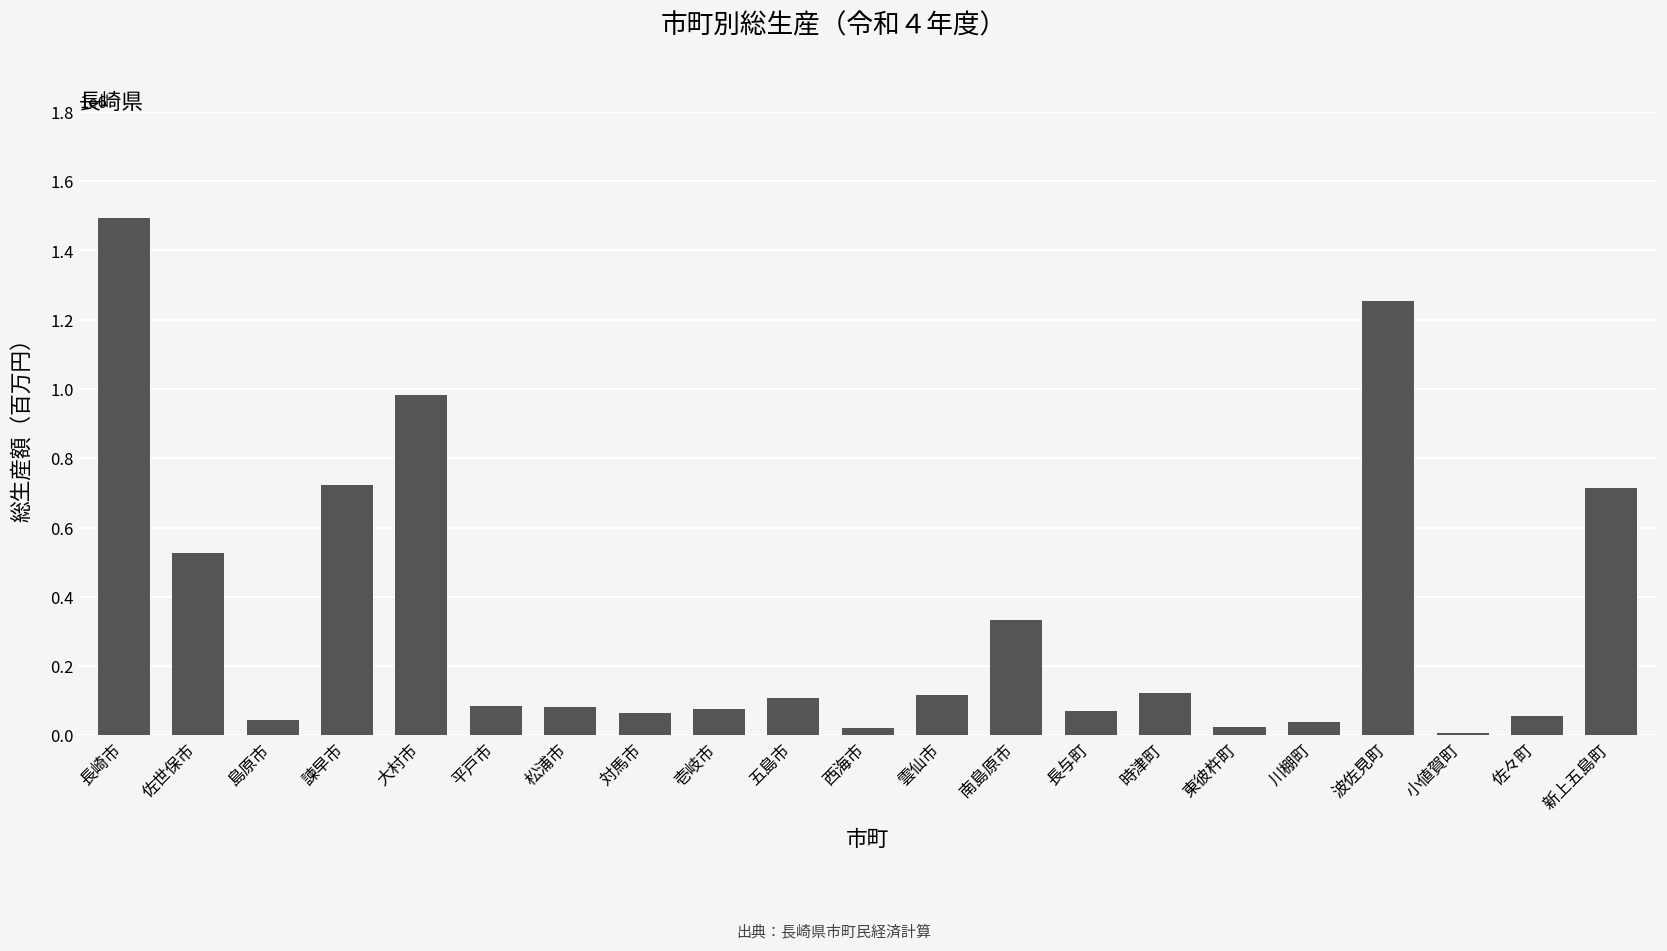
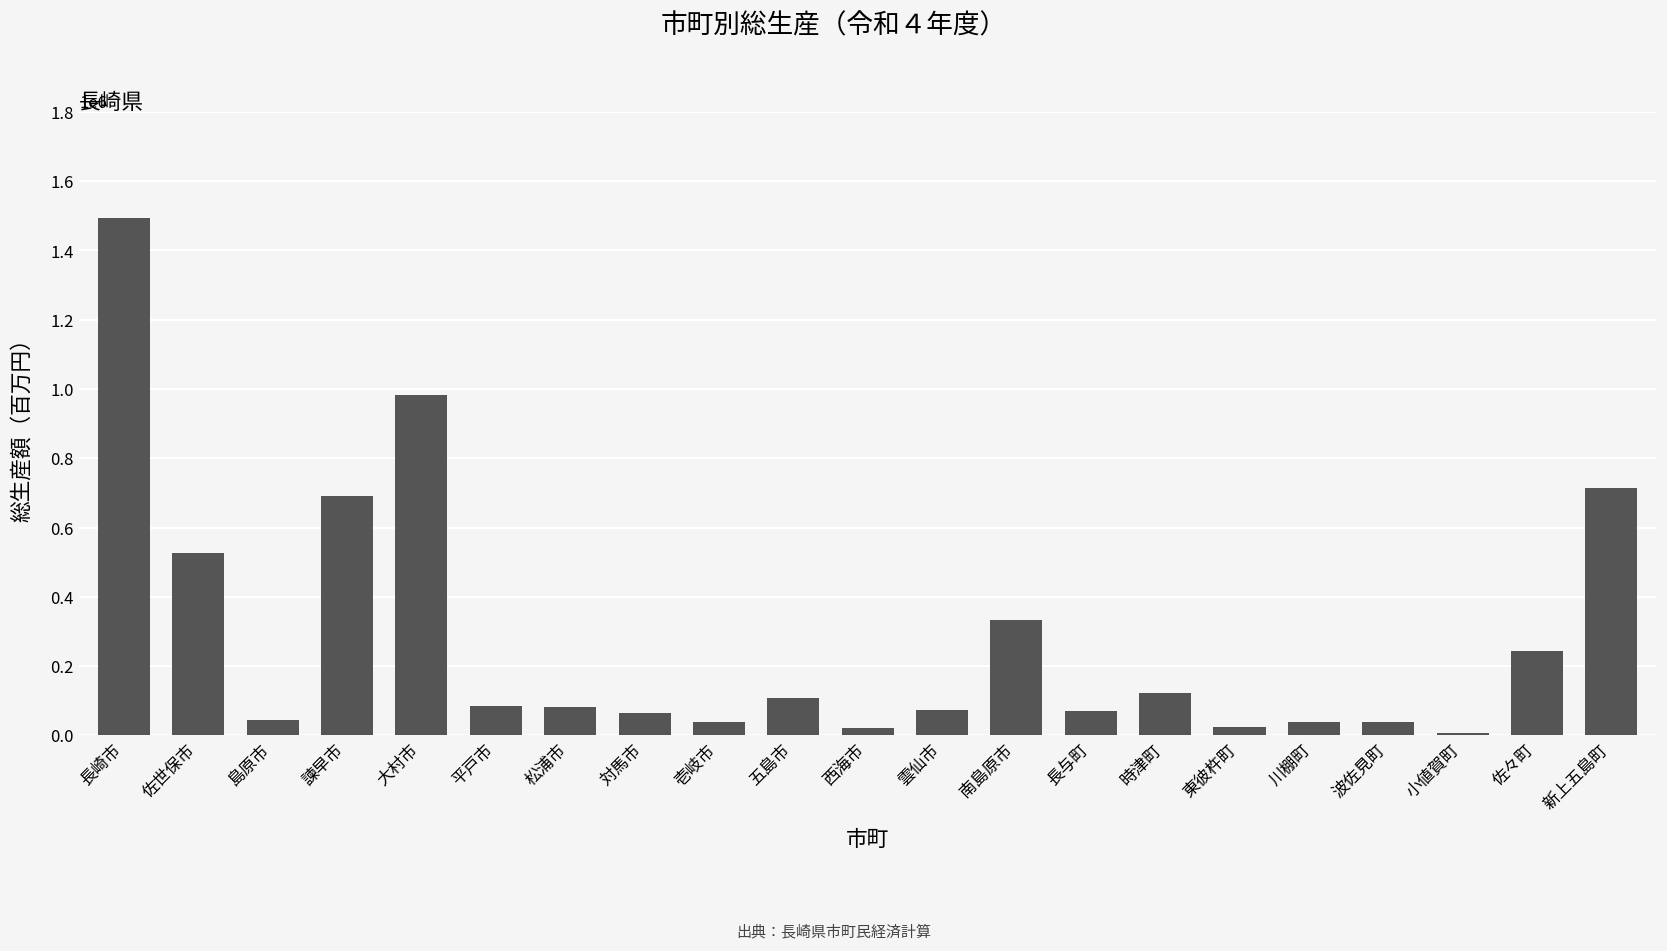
諫早市: 720000 -> 690000
壱岐市: 80000 -> 40000
雲仙市: 120000 -> 70000
波佐見町: 1260000 -> 40000
佐々町: 50000 -> 240000
